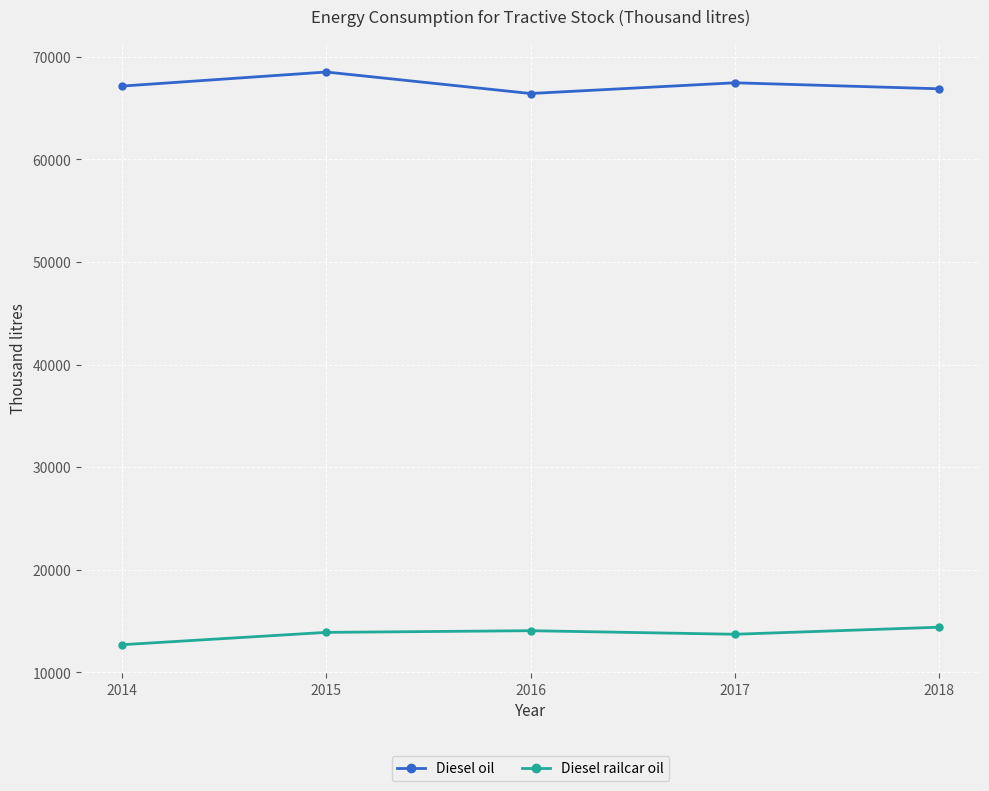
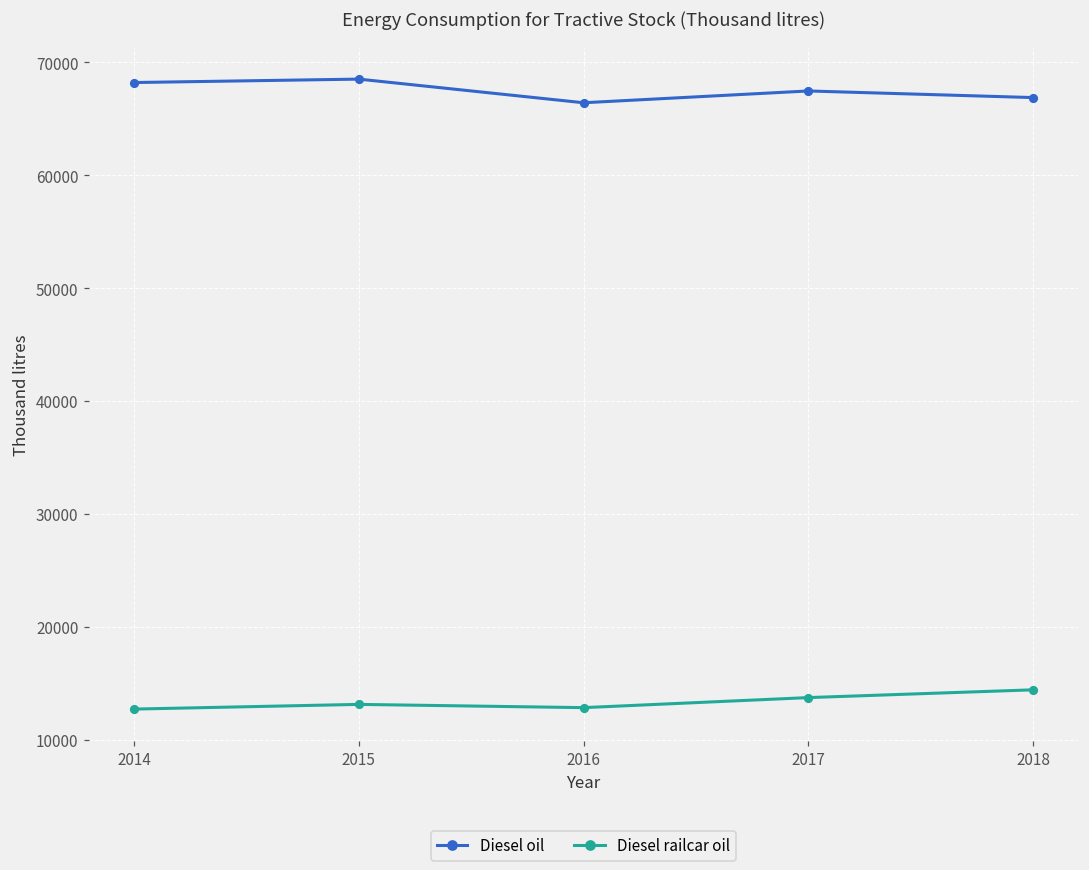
Diesel oil, 2014: 67200 -> 68200
Diesel railcar oil, 2015: 13900 -> 13100
Diesel railcar oil, 2016: 14100 -> 12800
